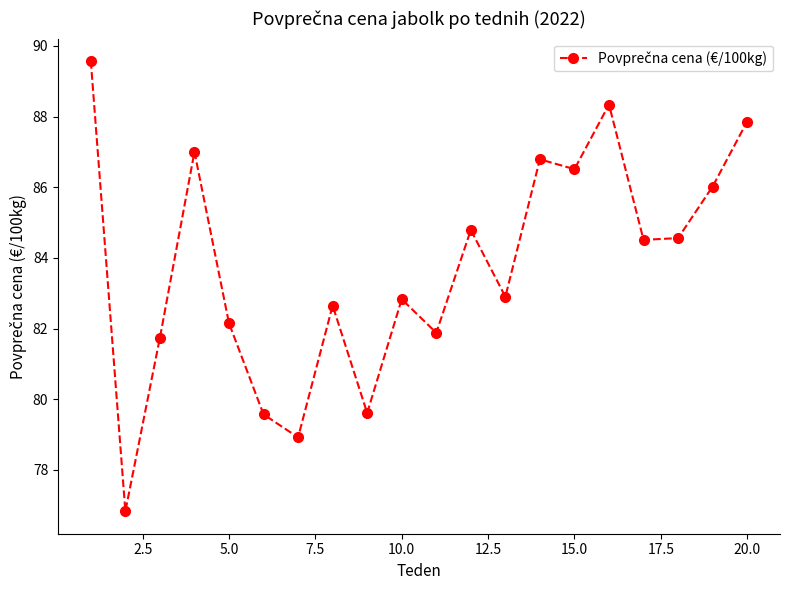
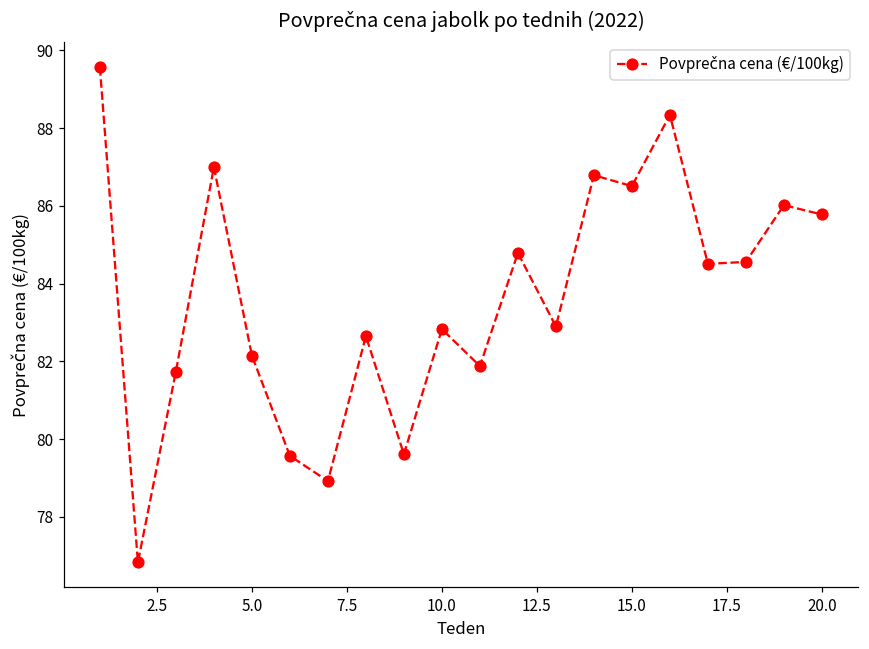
20.0: 87.9 -> 85.8
